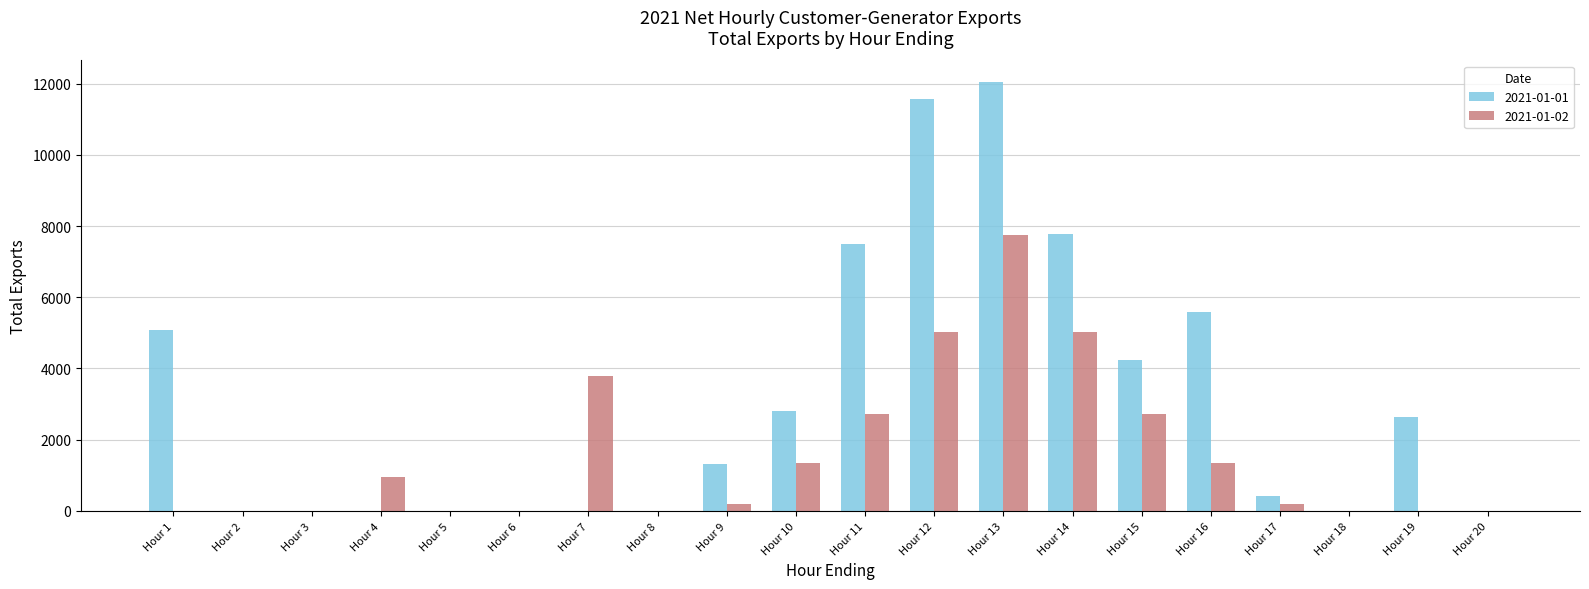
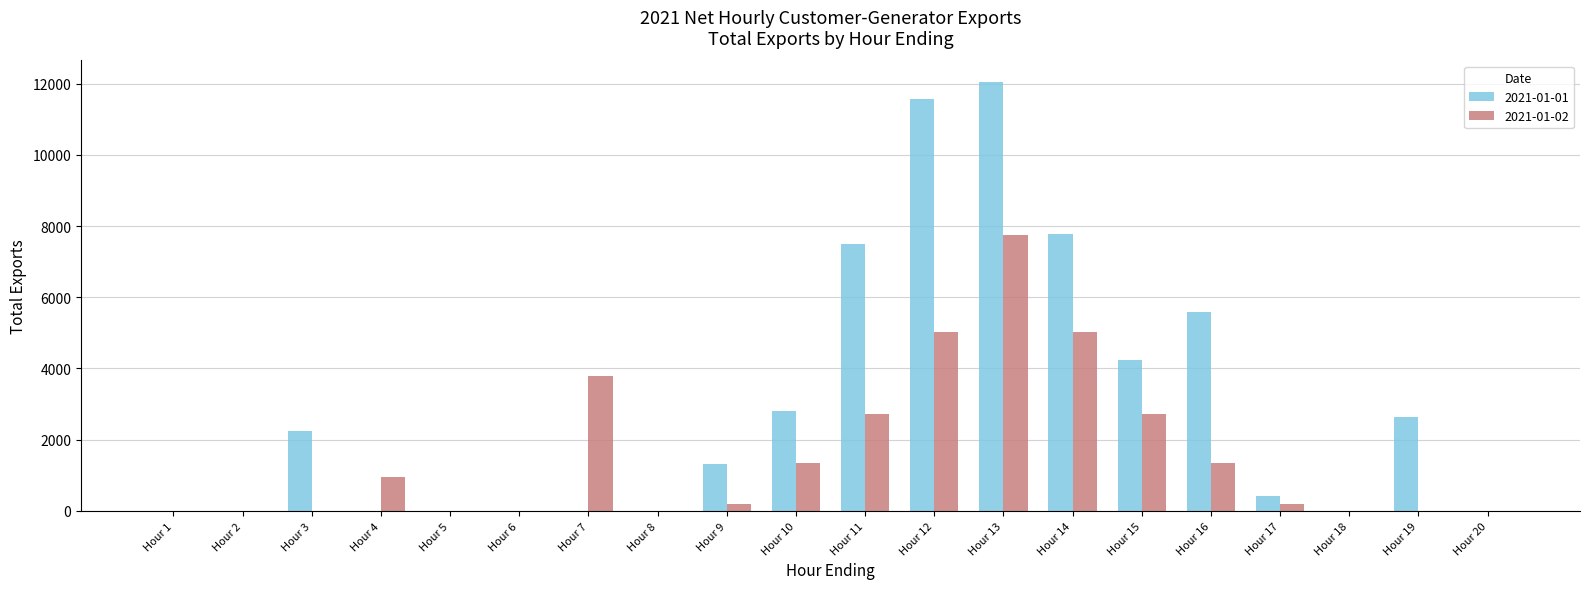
2021-01-01, Hour 1: 5100 -> 0
2021-01-01, Hour 3: 0 -> 2200
